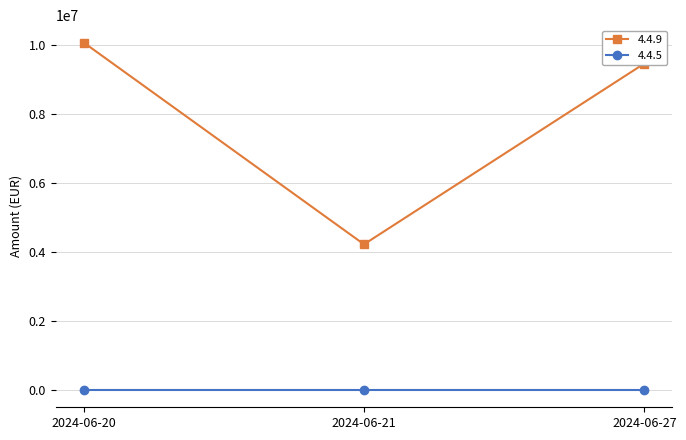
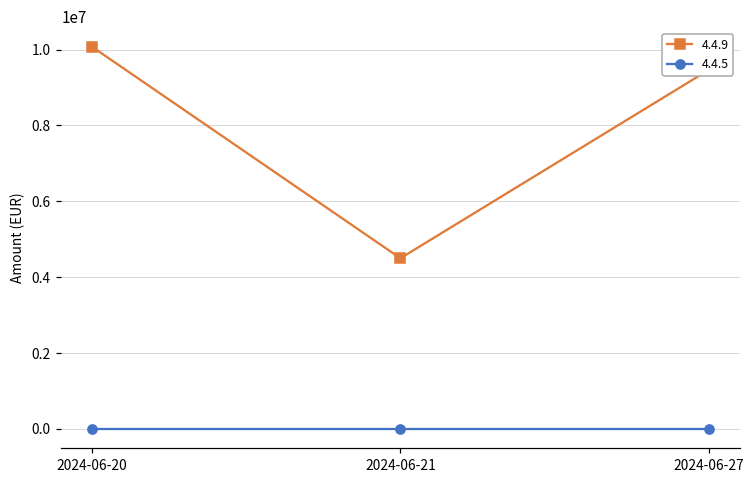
4.4.9, 2024-06-21: 4200000 -> 4500000
